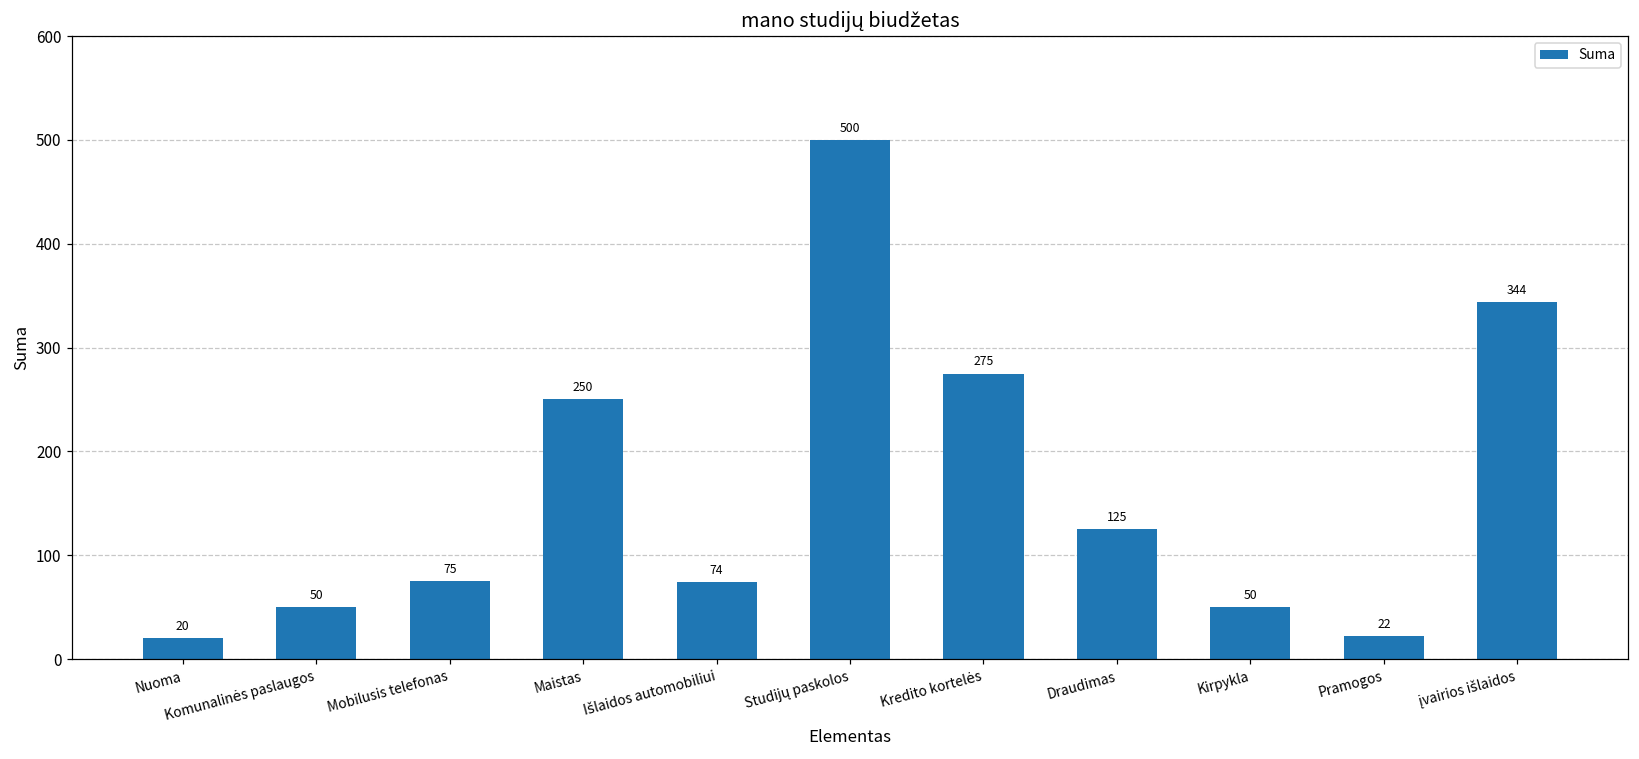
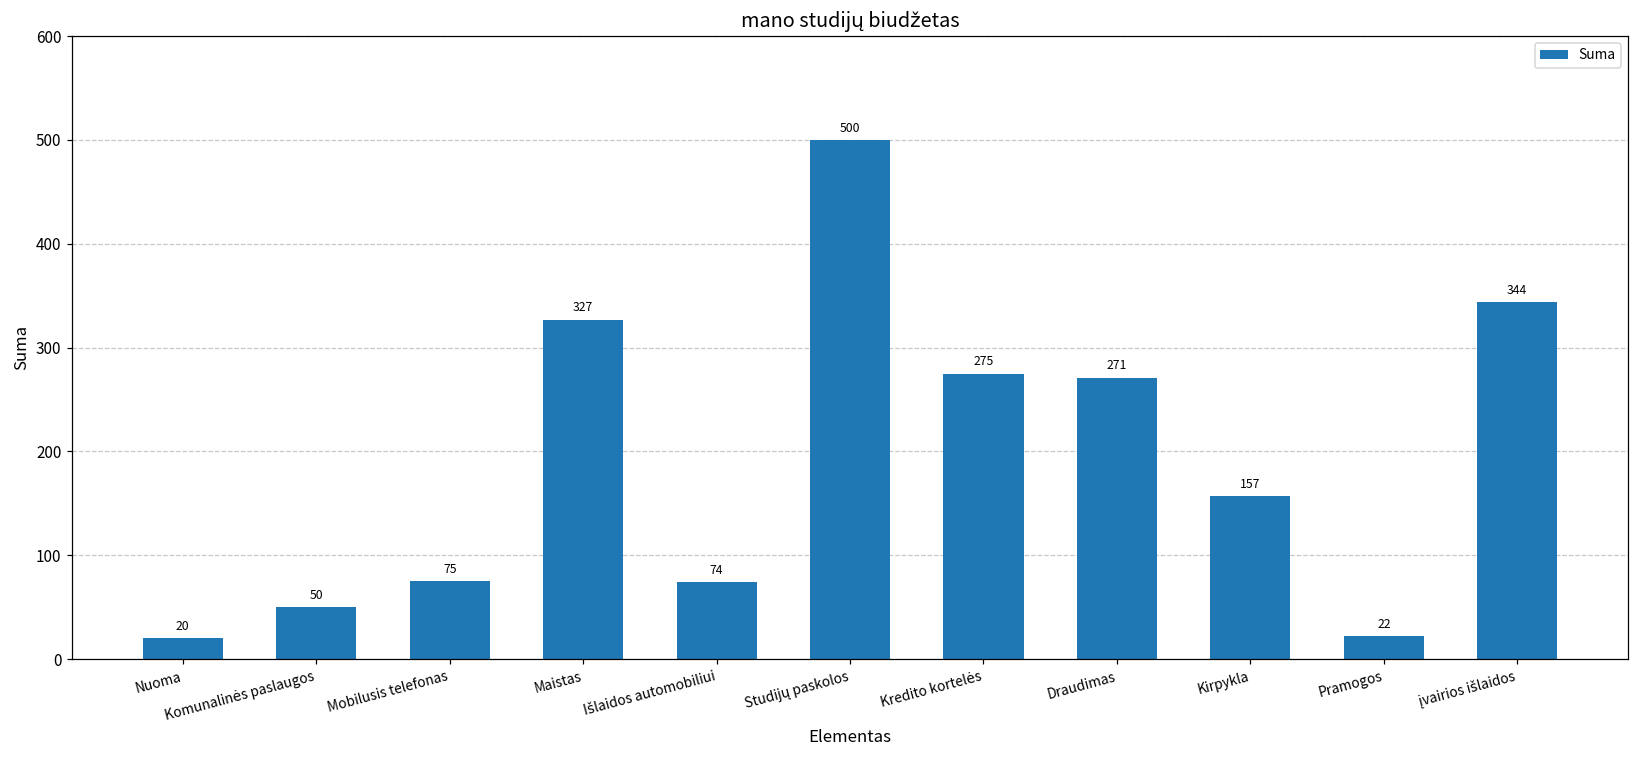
Maistas: 250 -> 327
Draudimas: 125 -> 271
Kirpykla: 50 -> 157
